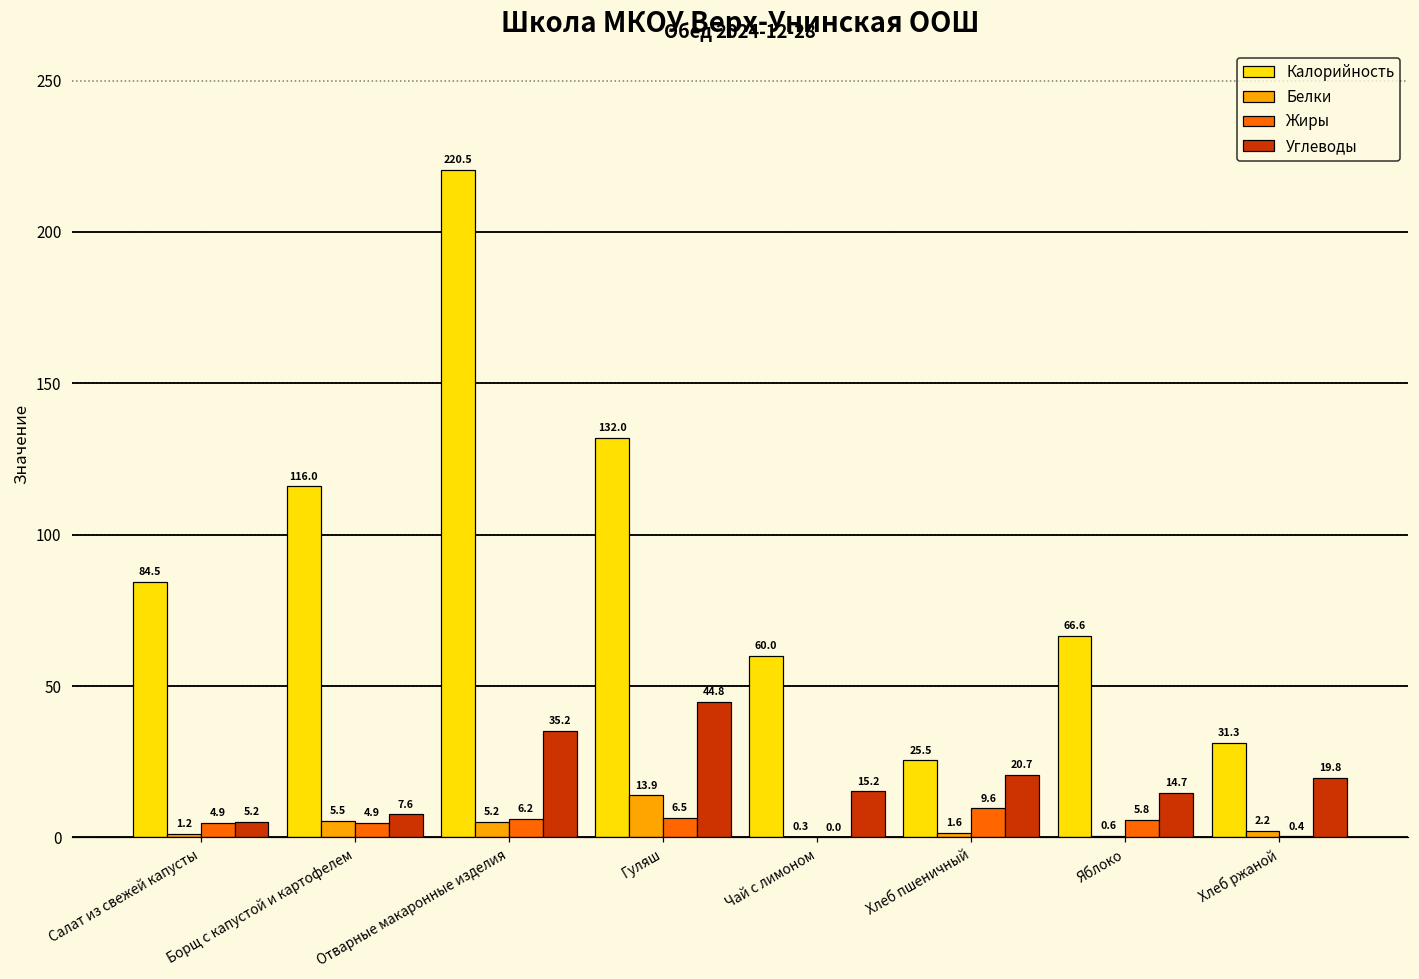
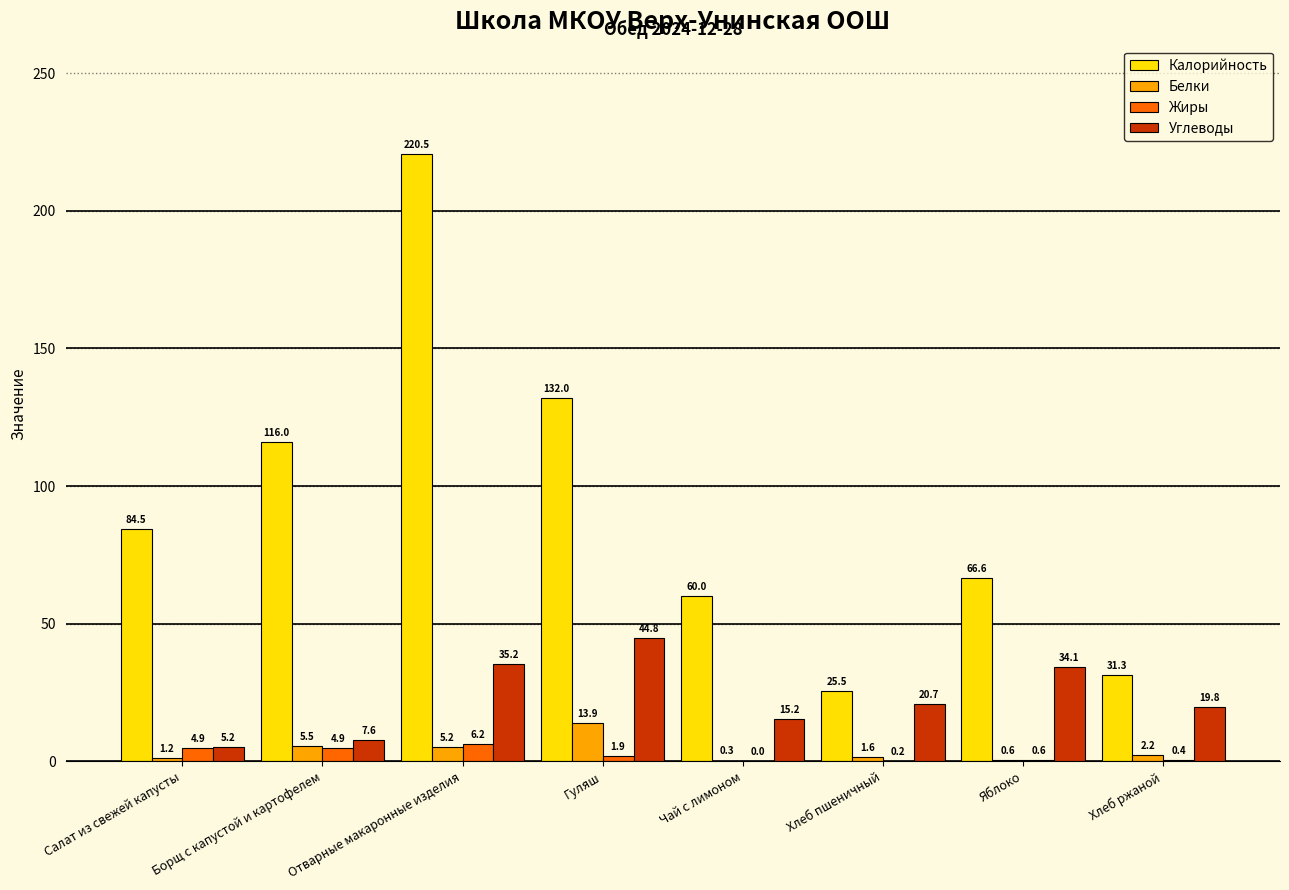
Жиры, Гуляш: 6.5 -> 1.9
Жиры, Хлеб пшеничный: 9.6 -> 0.2
Жиры, Яблоко: 5.8 -> 0.6
Углеводы, Яблоко: 14.7 -> 34.1
